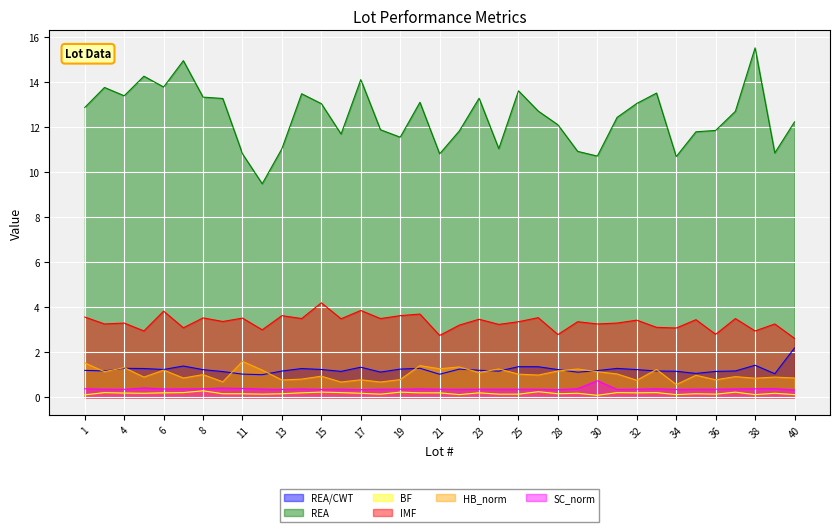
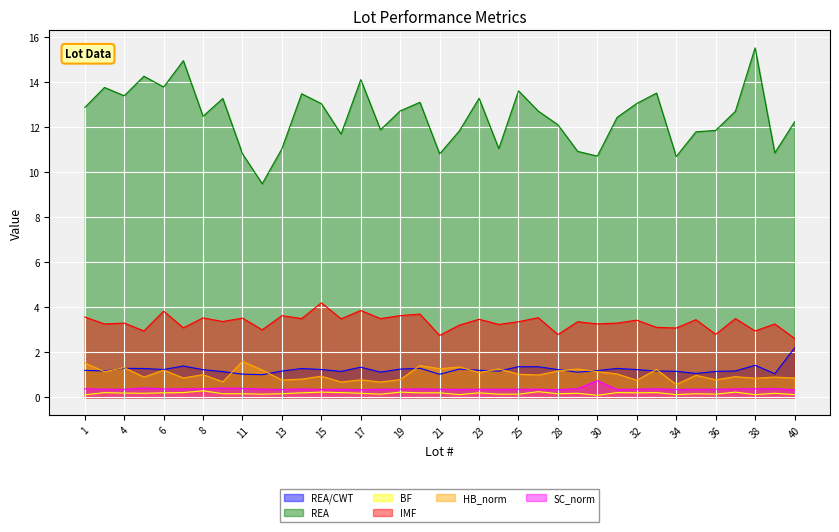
REA, 8: 13.3 -> 12.5
REA, 19: 11.6 -> 12.7
